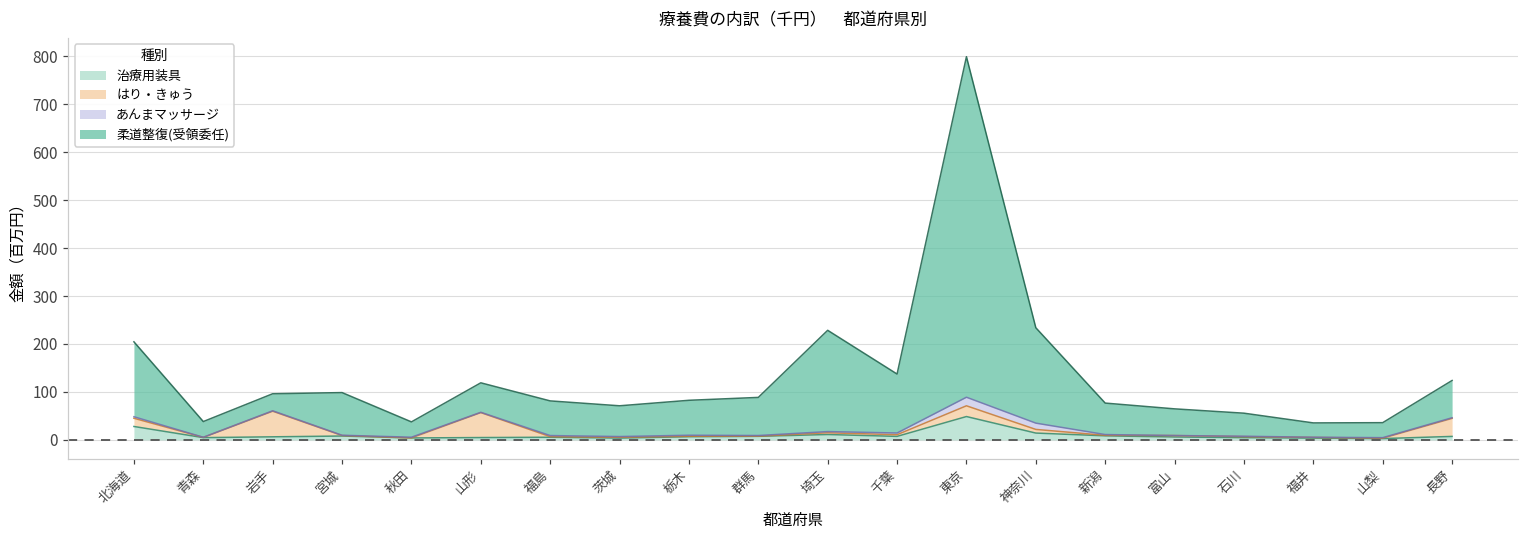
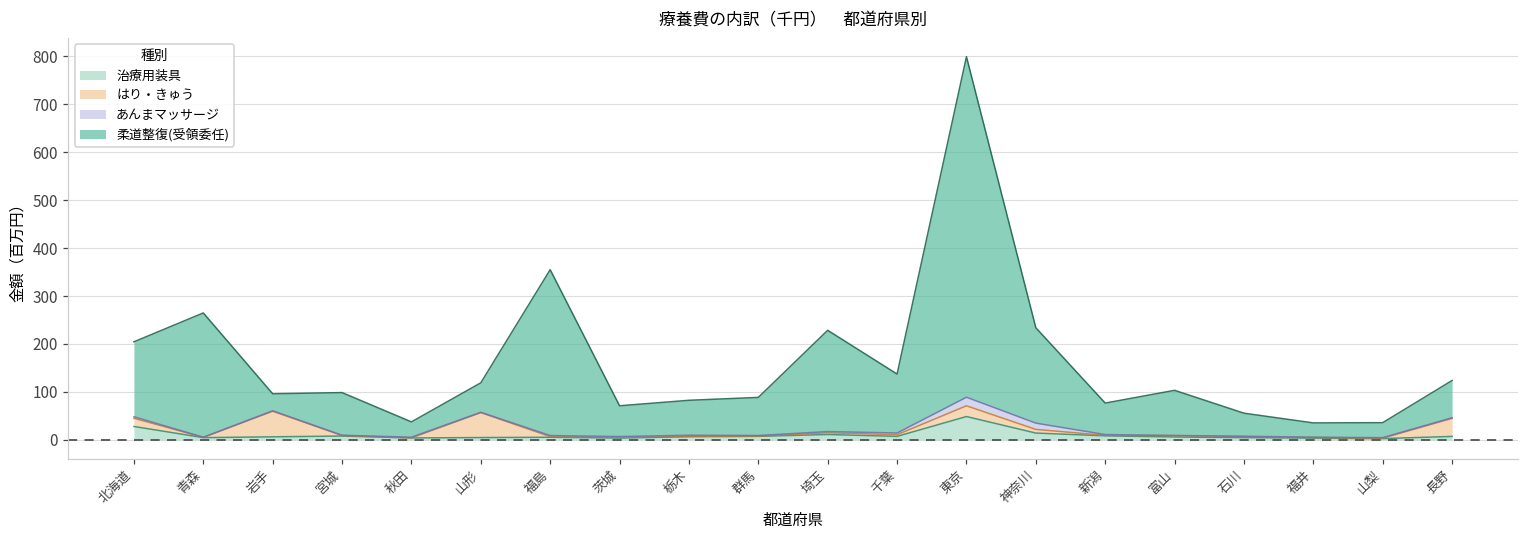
柔道整復(受領委任), 青森: 30 -> 260
柔道整復(受領委任), 福島: 70 -> 350
柔道整復(受領委任), 富山: 60 -> 90
